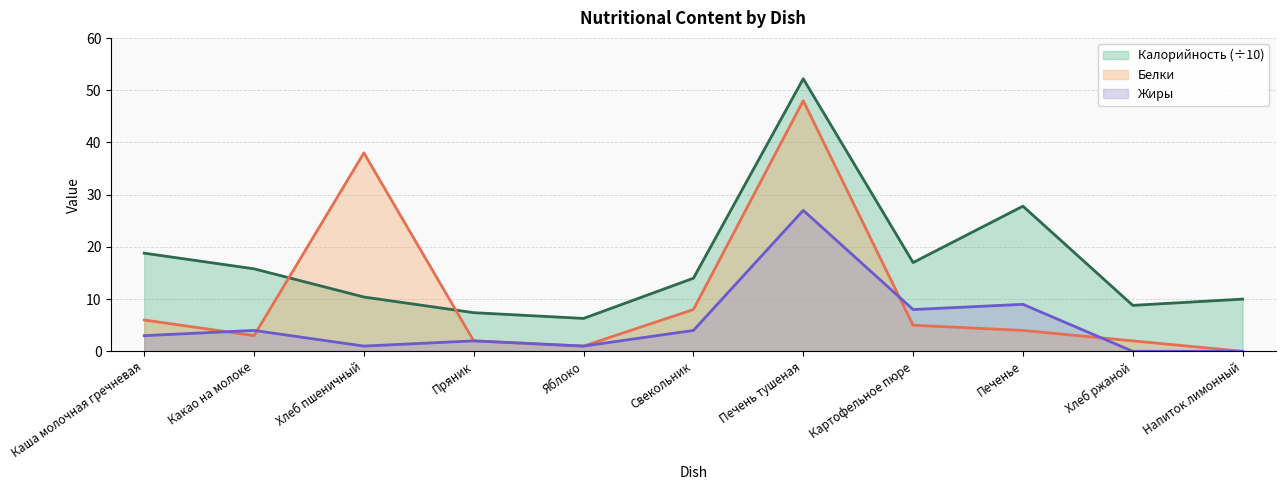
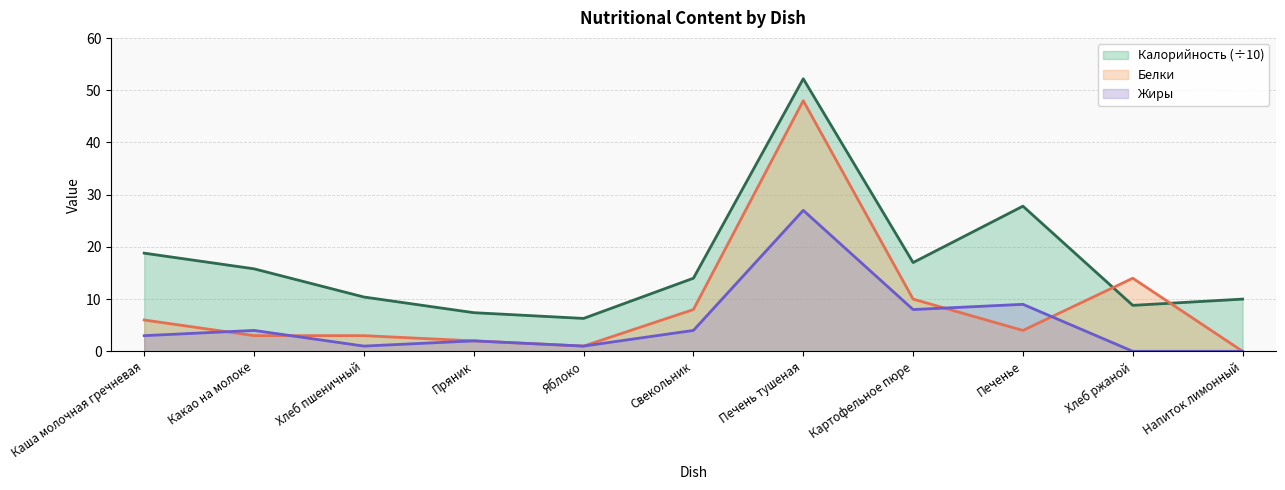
Белки, Хлеб пшеничный: 38 -> 3
Белки, Картофельное пюре: 5 -> 10
Белки, Хлеб ржаной: 2 -> 14
